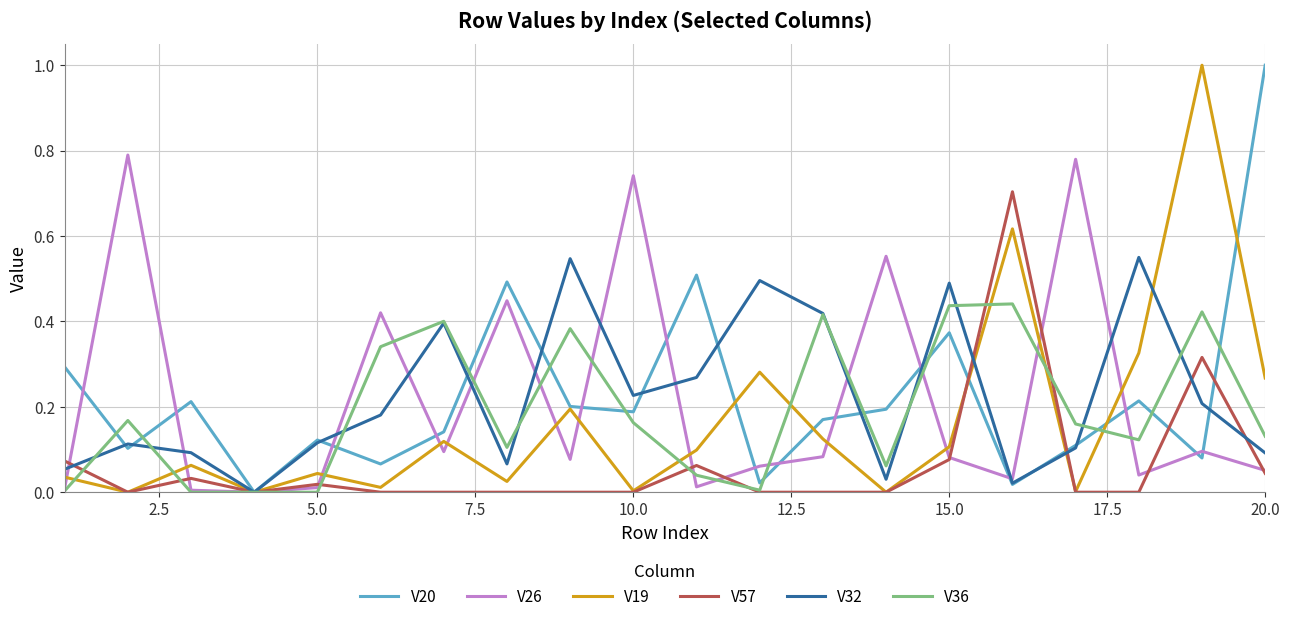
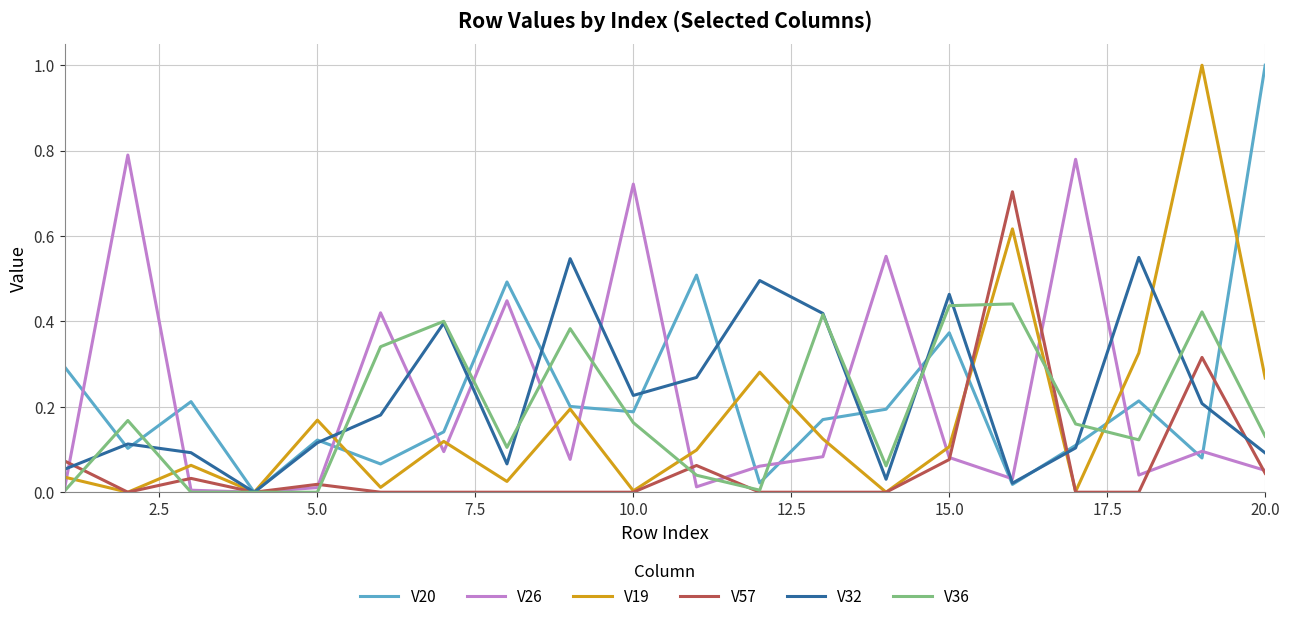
V19, 5.0: 0.04 -> 0.17
V26, 10.0: 0.74 -> 0.72
V32, 15.0: 0.49 -> 0.46
